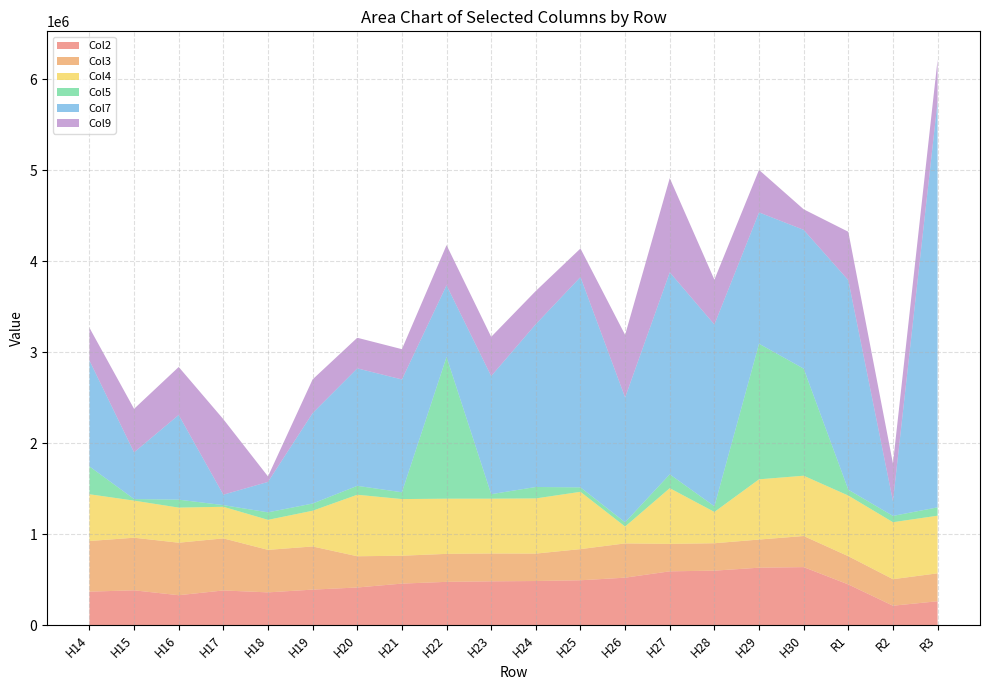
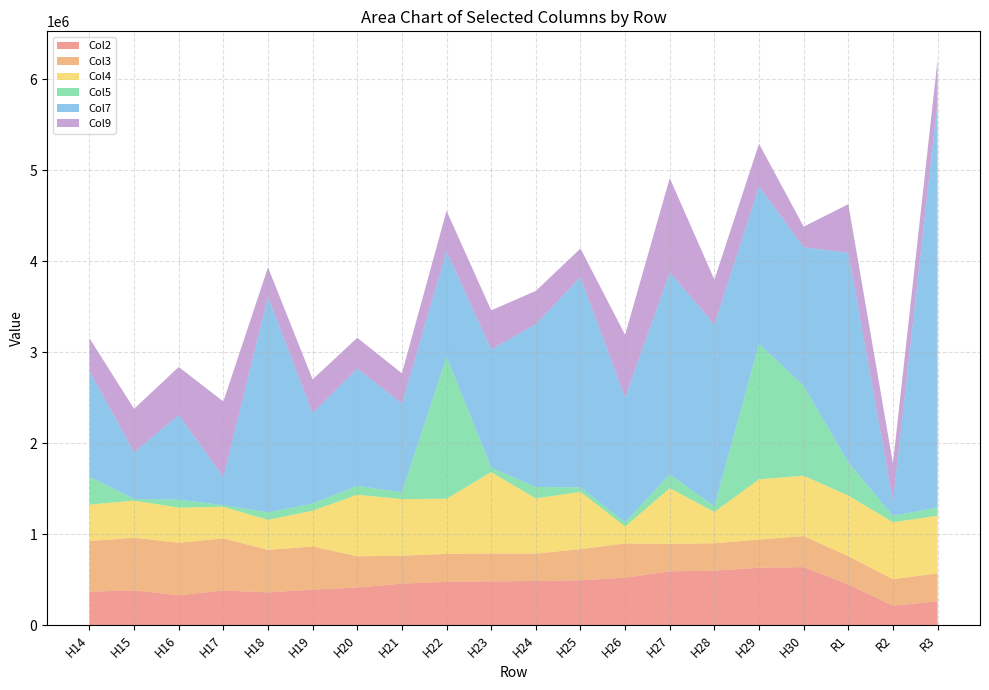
Col4, H14: 500000 -> 400000
Col7, H17: 100000 -> 300000
Col7, H18: 300000 -> 2400000
Col9, H18: 100000 -> 300000
Col7, H21: 1200000 -> 1000000
Col7, H22: 800000 -> 1200000
Col4, H23: 600000 -> 900000
Col7, H29: 1400000 -> 1700000
Col5, H30: 1200000 -> 1000000
Col5, R1: 100000 -> 400000
